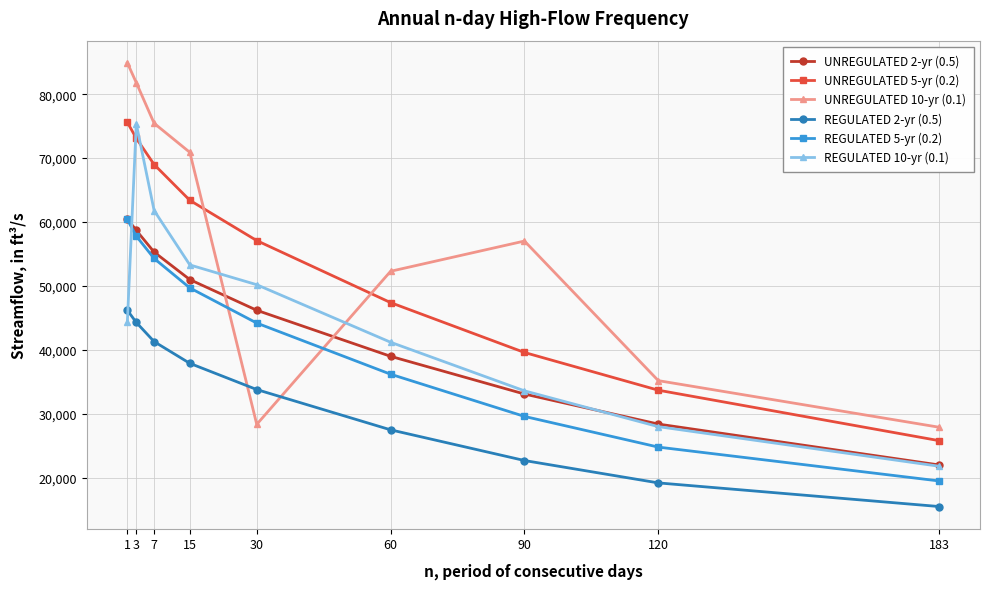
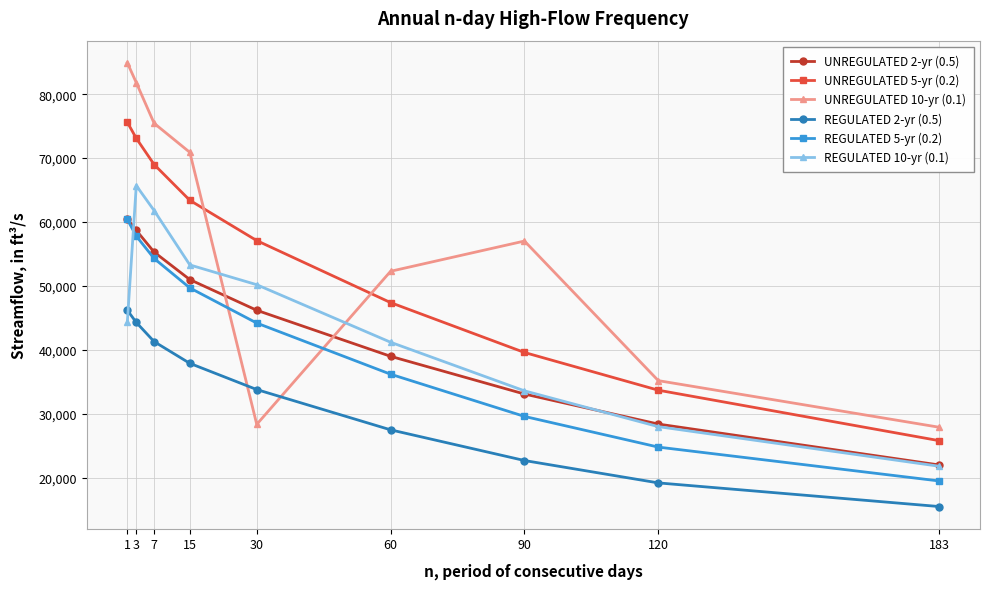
REGULATED 10-yr (0.1), 3: 75,000 -> 66,000
